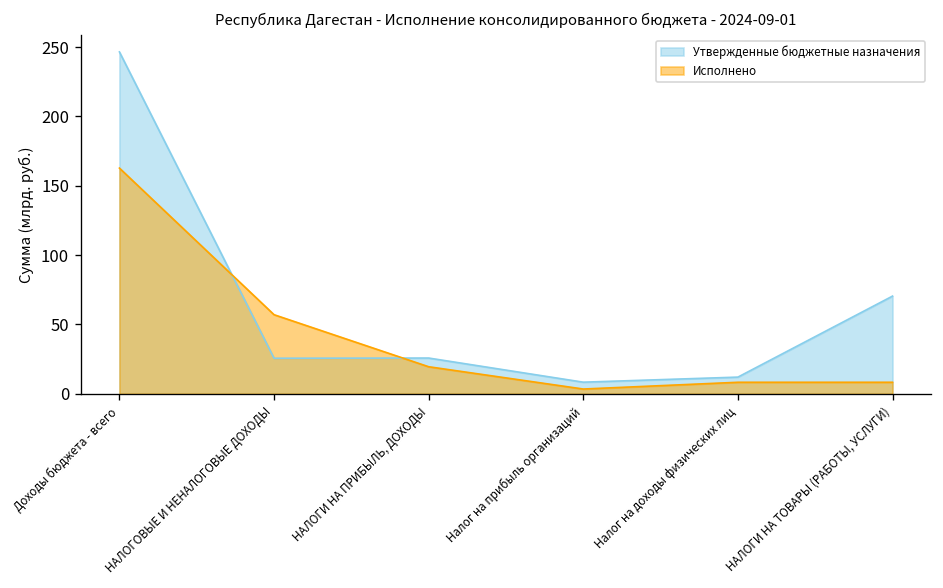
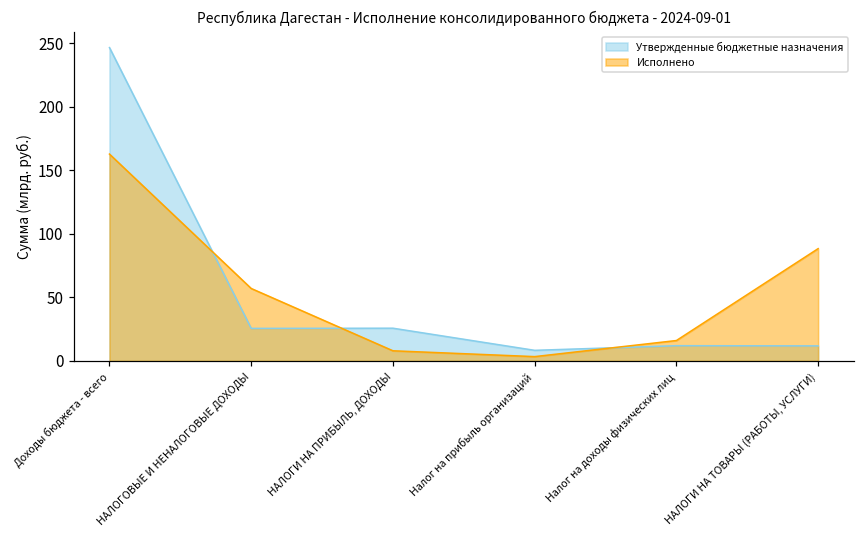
Исполнено, НАЛОГИ НА ПРИБЫЛЬ, ДОХОДЫ: 19 -> 8
Исполнено, Налог на доходы физических лиц: 8 -> 16
Утвержденные бюджетные назначения, НАЛОГИ НА ТОВАРЫ (РАБОТЫ, УСЛУГИ): 70 -> 12
Исполнено, НАЛОГИ НА ТОВАРЫ (РАБОТЫ, УСЛУГИ): 8 -> 88
